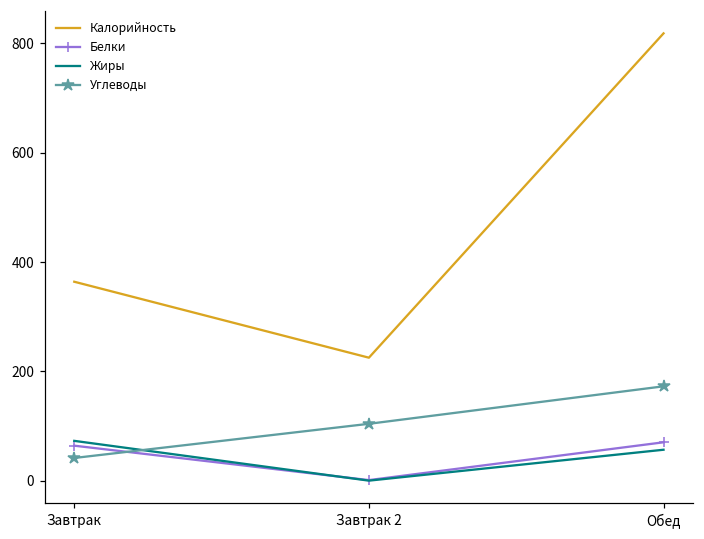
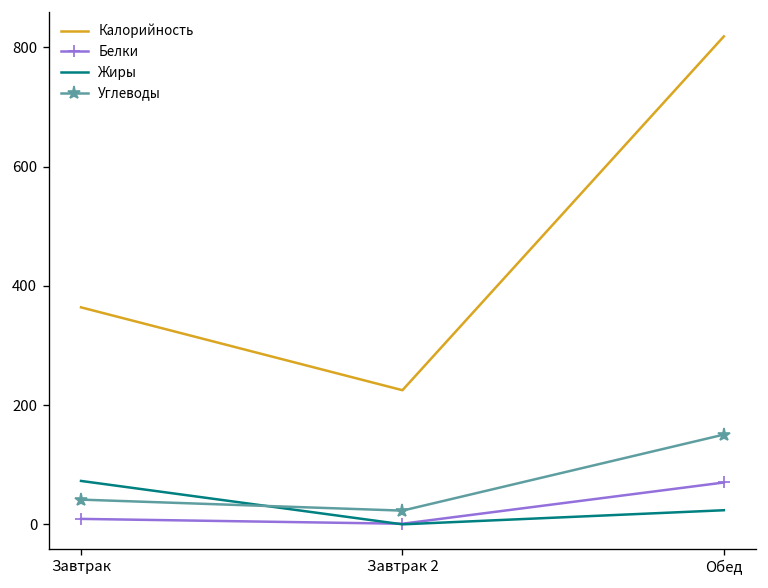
Белки, Завтрак: 60 -> 10
Углеводы, Завтрак 2: 100 -> 20
Жиры, Обед: 60 -> 20
Углеводы, Обед: 170 -> 150
